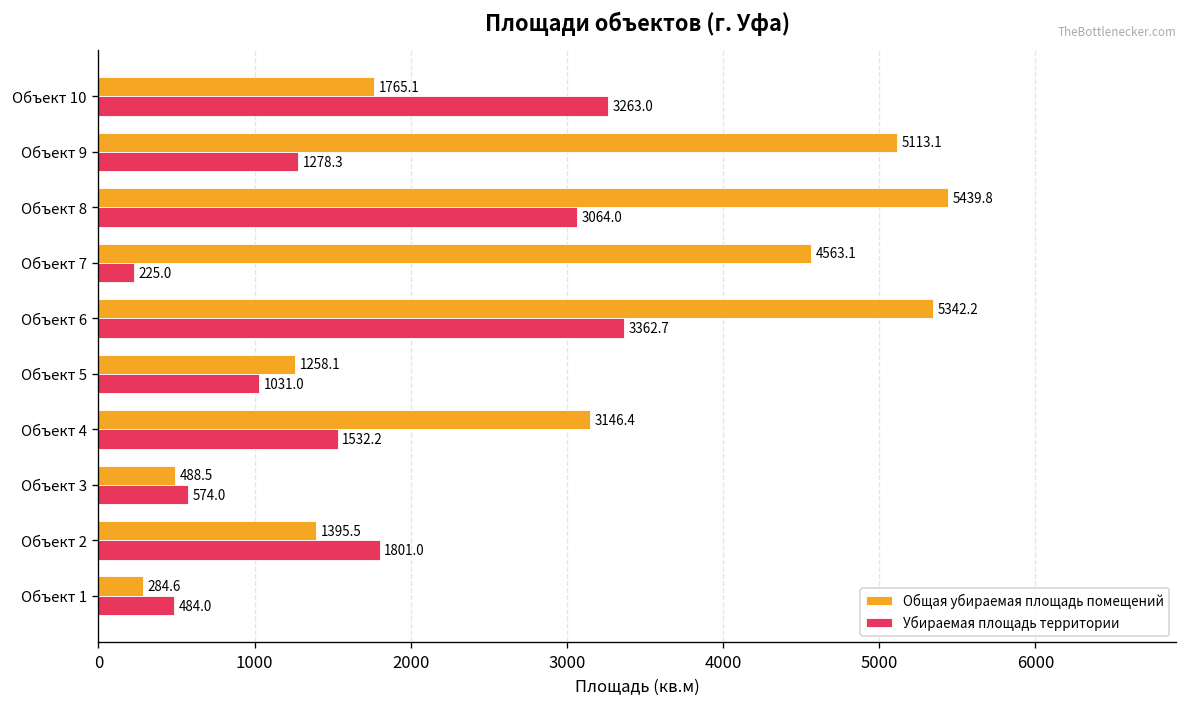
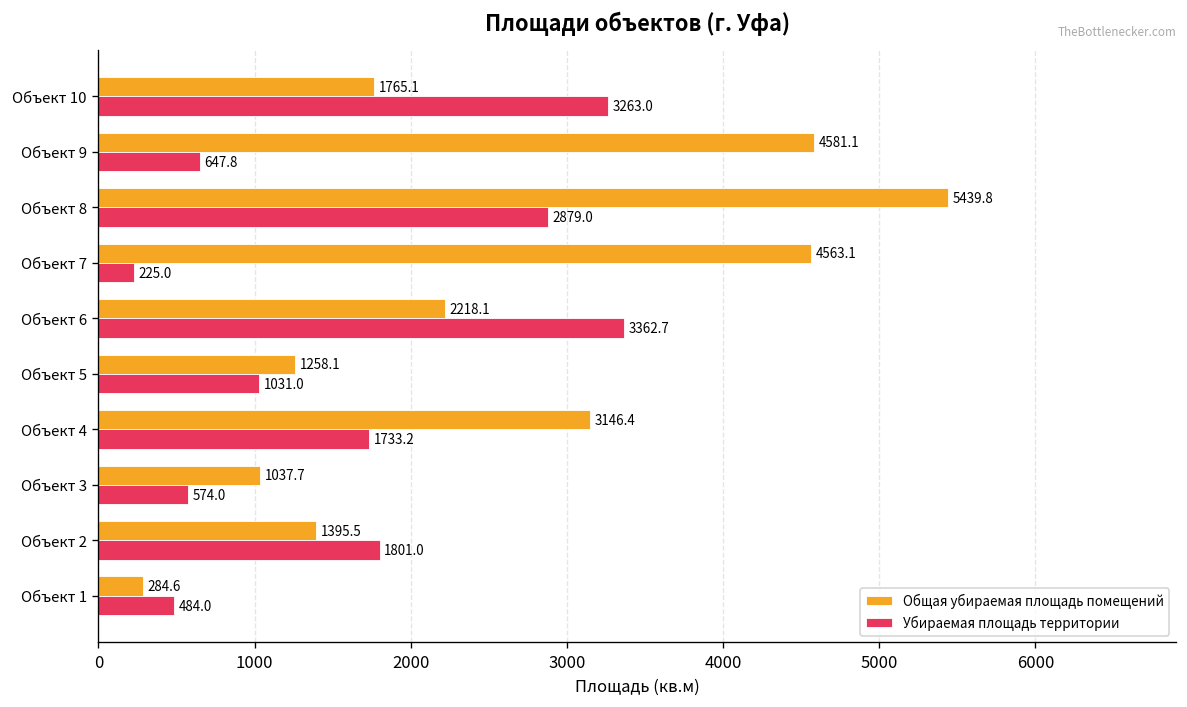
Общая убираемая площадь помещений, Объект 9: 5113.1 -> 4581.1
Убираемая площадь территории, Объект 9: 1278.3 -> 647.8
Убираемая площадь территории, Объект 8: 3064.0 -> 2879.0
Общая убираемая площадь помещений, Объект 6: 5342.2 -> 2218.1
Убираемая площадь территории, Объект 4: 1532.2 -> 1733.2
Общая убираемая площадь помещений, Объект 3: 488.5 -> 1037.7
